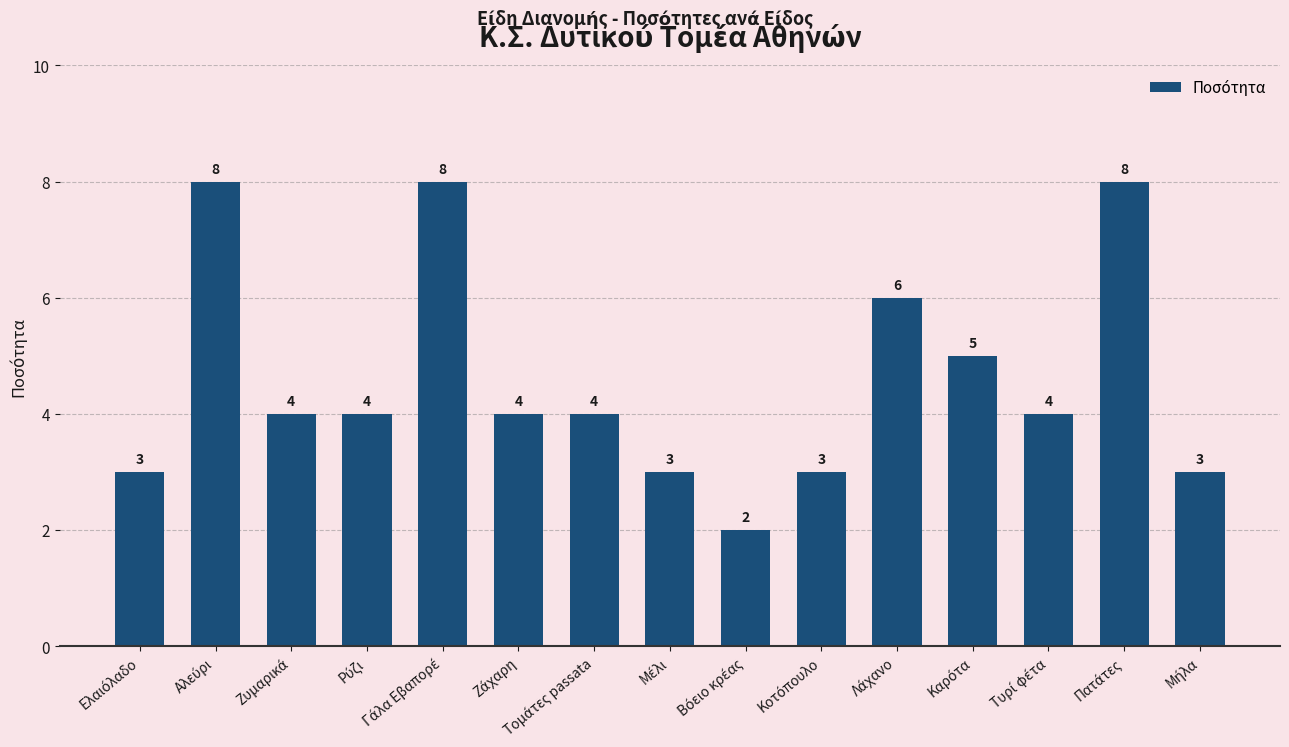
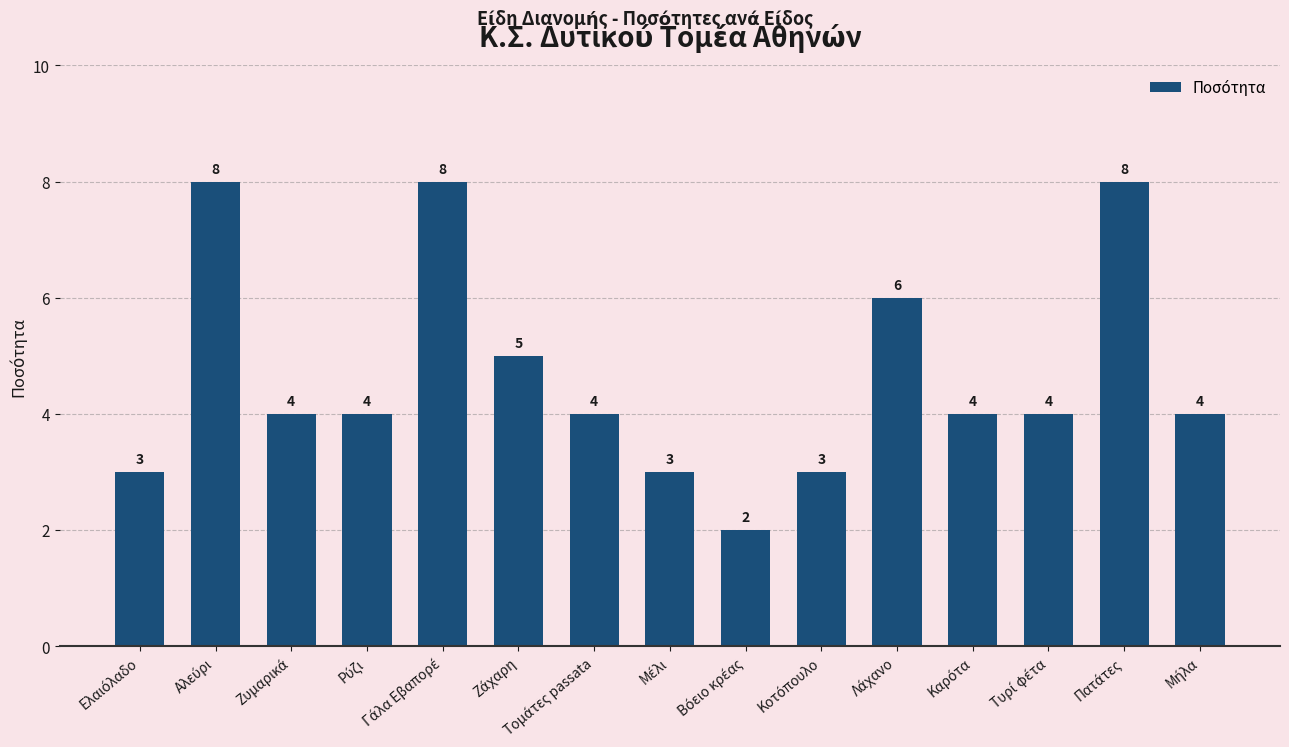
Ζάχαρη: 4 -> 5
Καρότα: 5 -> 4
Μήλα: 3 -> 4
